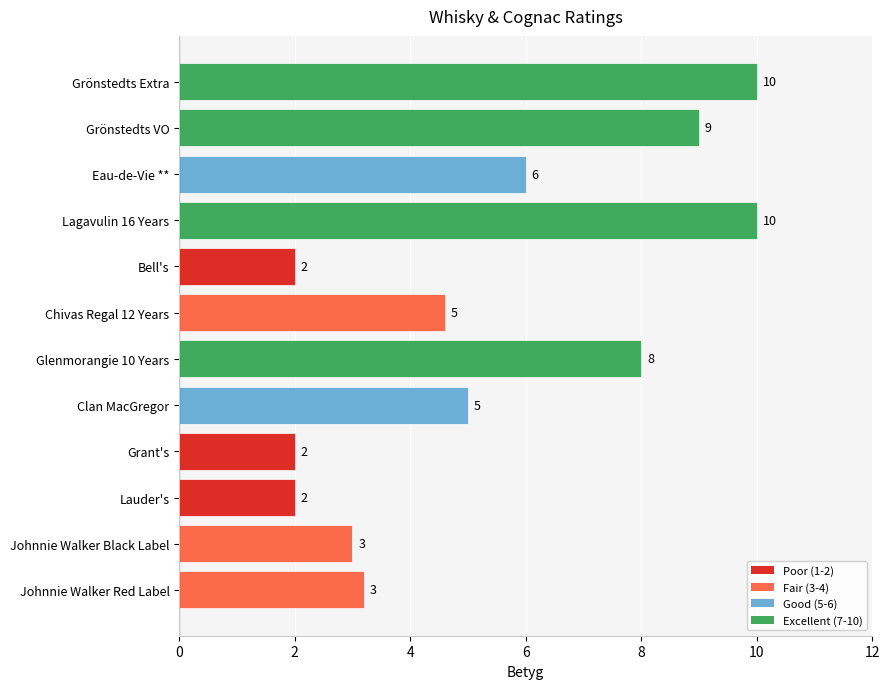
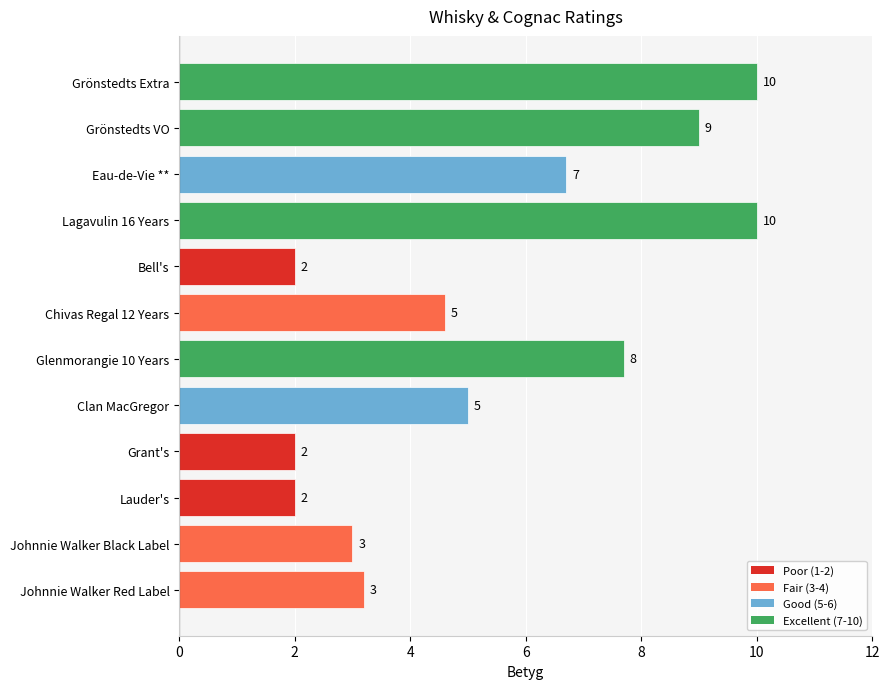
Eau-de-Vie **: 6 -> 7
Glenmorangie 10 Years: 8.0 -> 7.7
